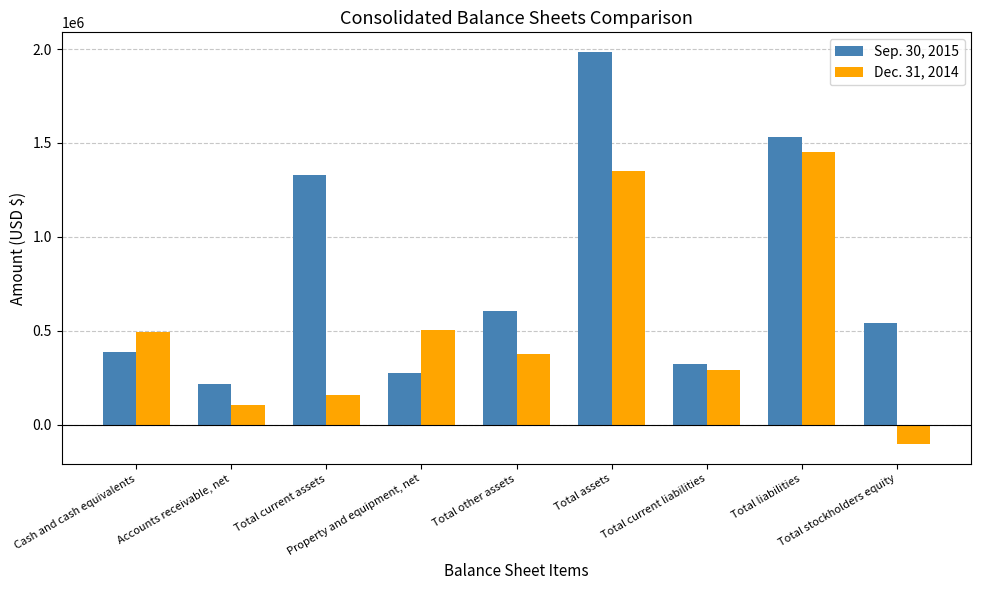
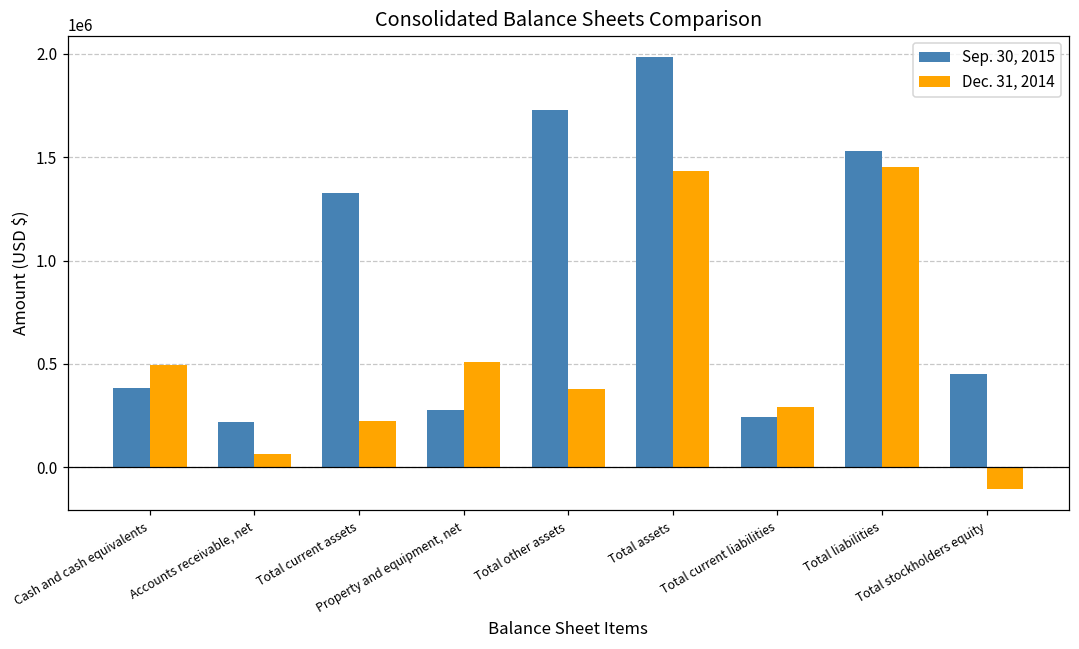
Dec. 31, 2014, Accounts receivable, net: 110000 -> 60000
Dec. 31, 2014, Total current assets: 160000 -> 230000
Sep. 30, 2015, Total other assets: 600000 -> 1730000
Dec. 31, 2014, Total assets: 1350000 -> 1430000
Sep. 30, 2015, Total current liabilities: 330000 -> 240000
Sep. 30, 2015, Total stockholders equity: 540000 -> 450000
